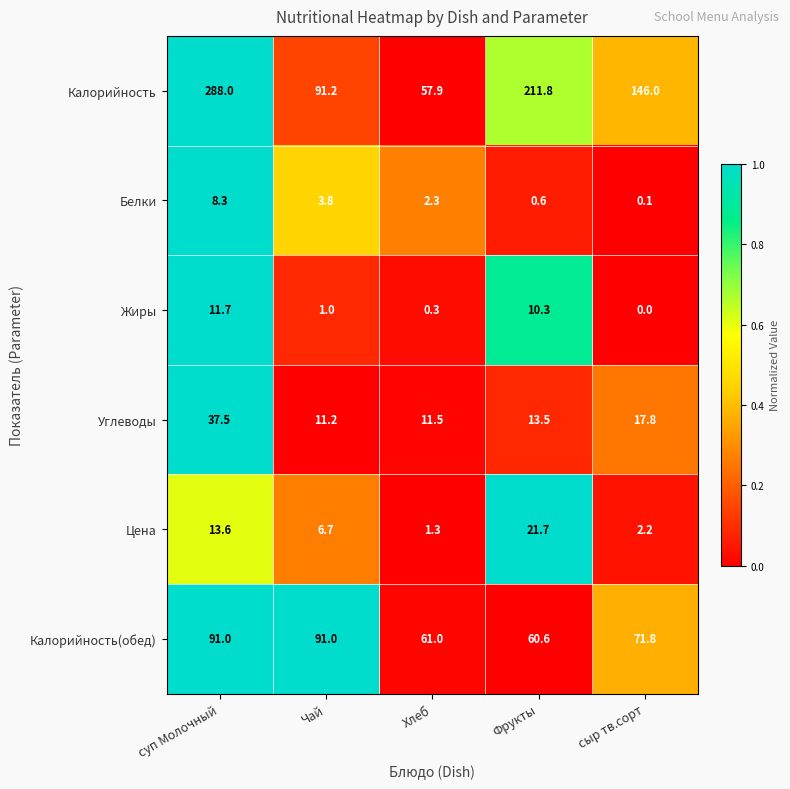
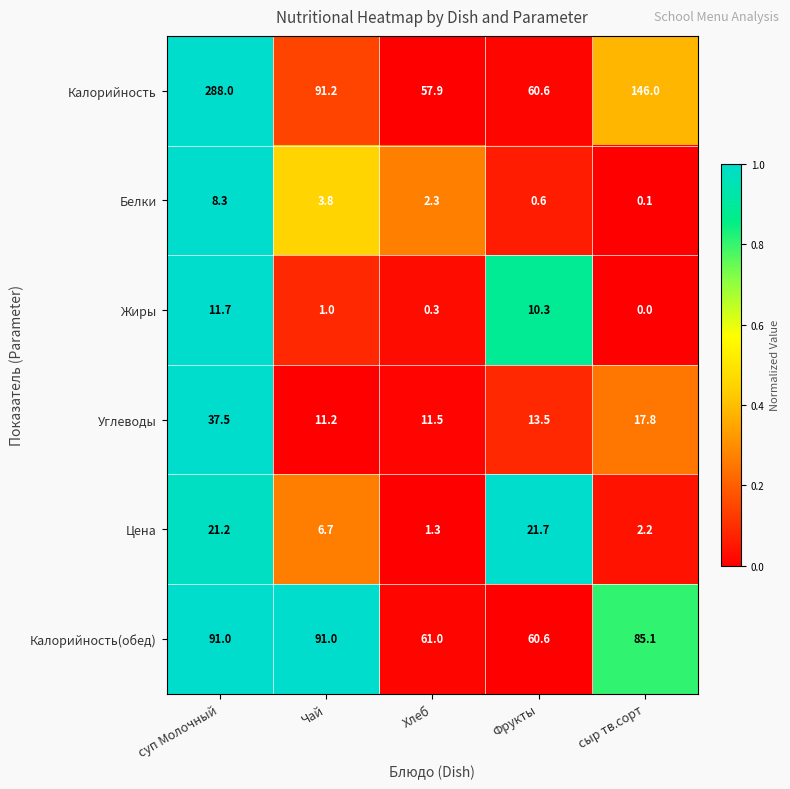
Калорийность, Фрукты: 211.8 -> 60.6
Цена, суп Молочный: 13.6 -> 21.2
Калорийность(обед), сыр тв.сорт: 71.8 -> 85.1
